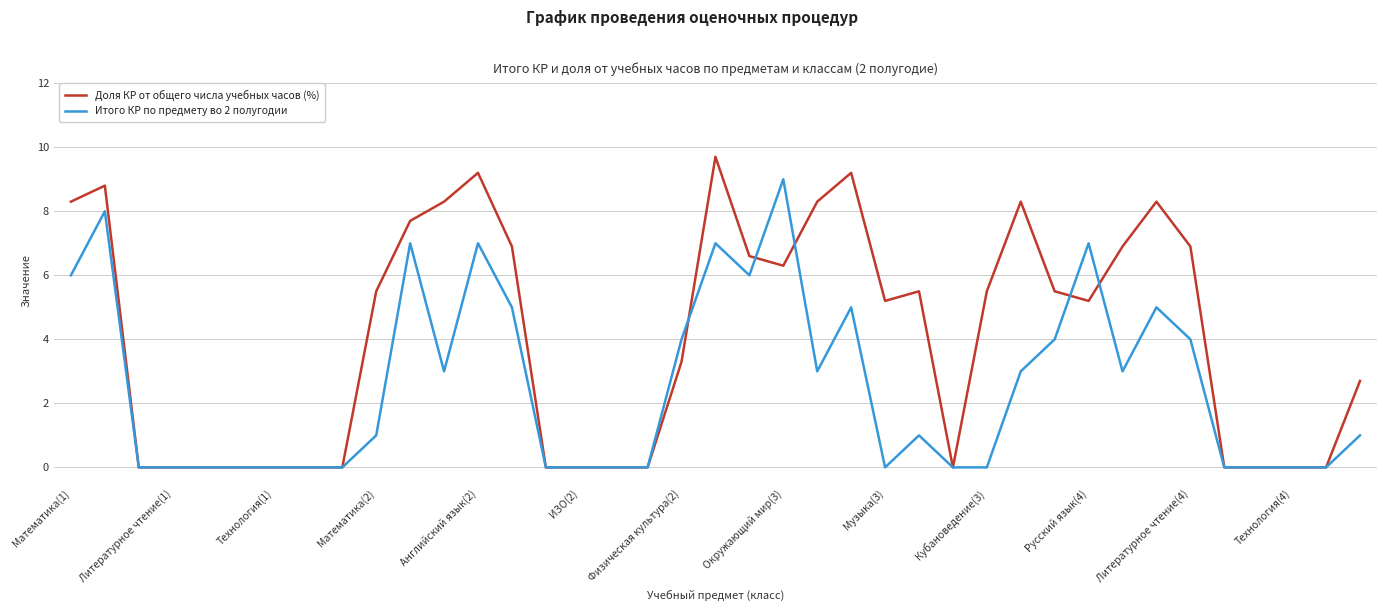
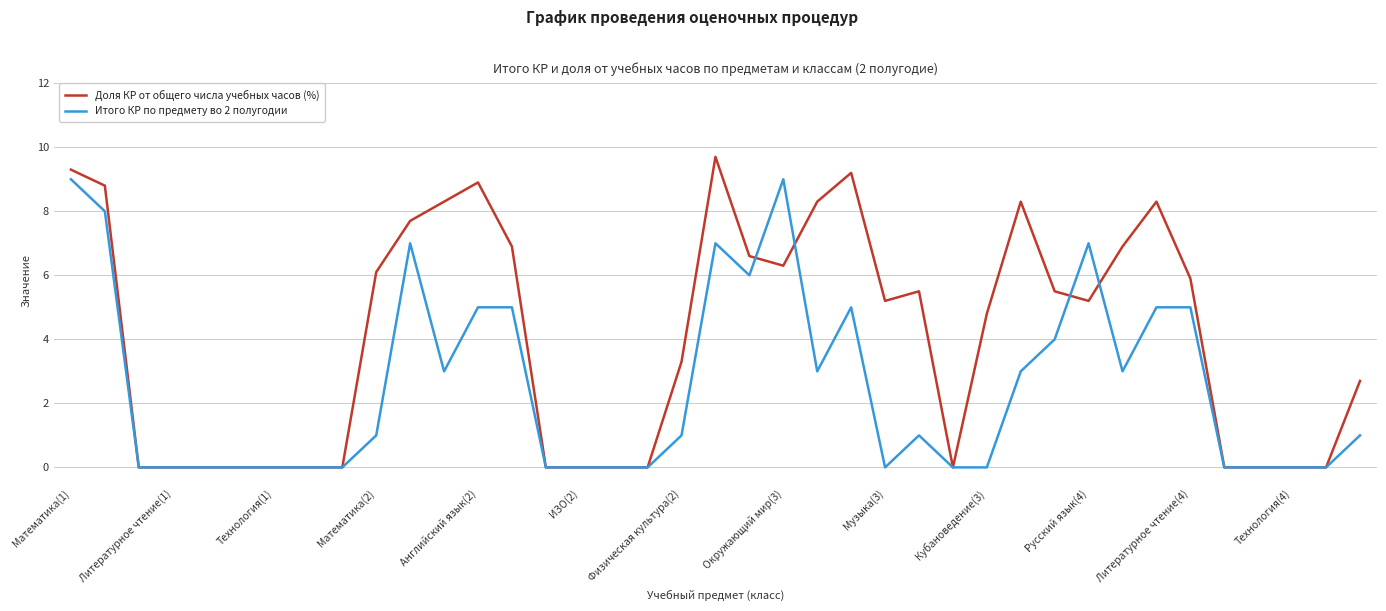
Доля КР от общего числа учебных часов (%), Математика(1): 8.3 -> 9.3
Итого КР по предмету во 2 полугодии, Математика(1): 6 -> 9
Доля КР от общего числа учебных часов (%), Математика(2): 5.5 -> 6.1
Доля КР от общего числа учебных часов (%), Английский язык(2): 9.2 -> 8.9
Итого КР по предмету во 2 полугодии, Английский язык(2): 7 -> 5
Итого КР по предмету во 2 полугодии, Физическая культура(2): 4 -> 1
Доля КР от общего числа учебных часов (%), Кубановедение(3): 5.5 -> 4.8
Доля КР от общего числа учебных часов (%), Литературное чтение(4): 6.9 -> 5.9
Итого КР по предмету во 2 полугодии, Литературное чтение(4): 4 -> 5
